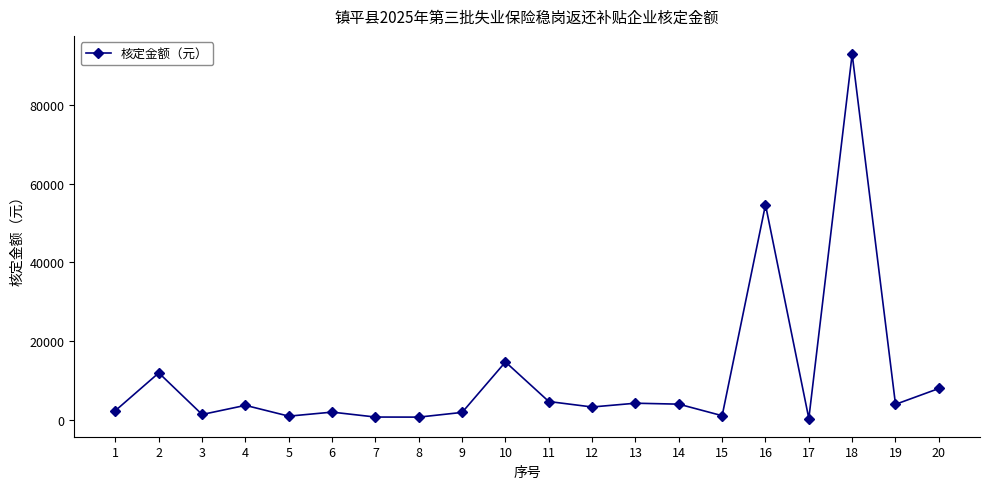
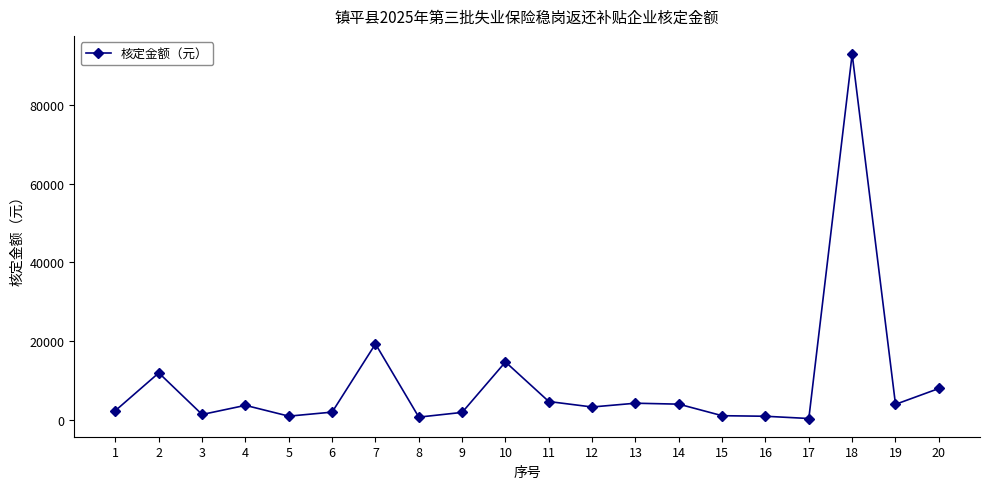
7: 1000 -> 19000
16: 55000 -> 1000
